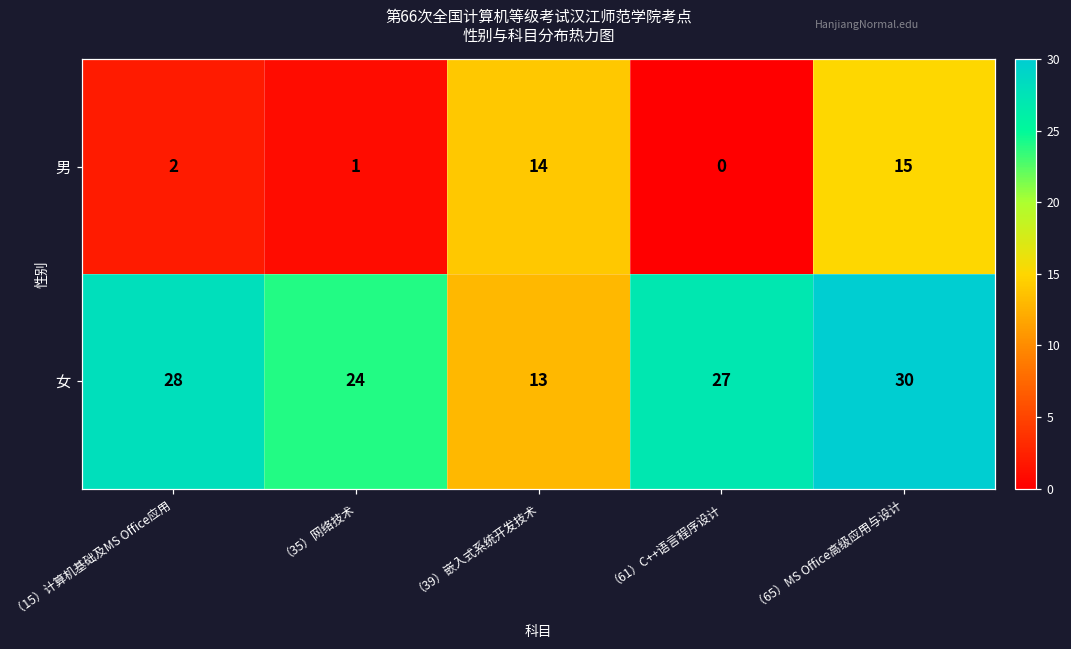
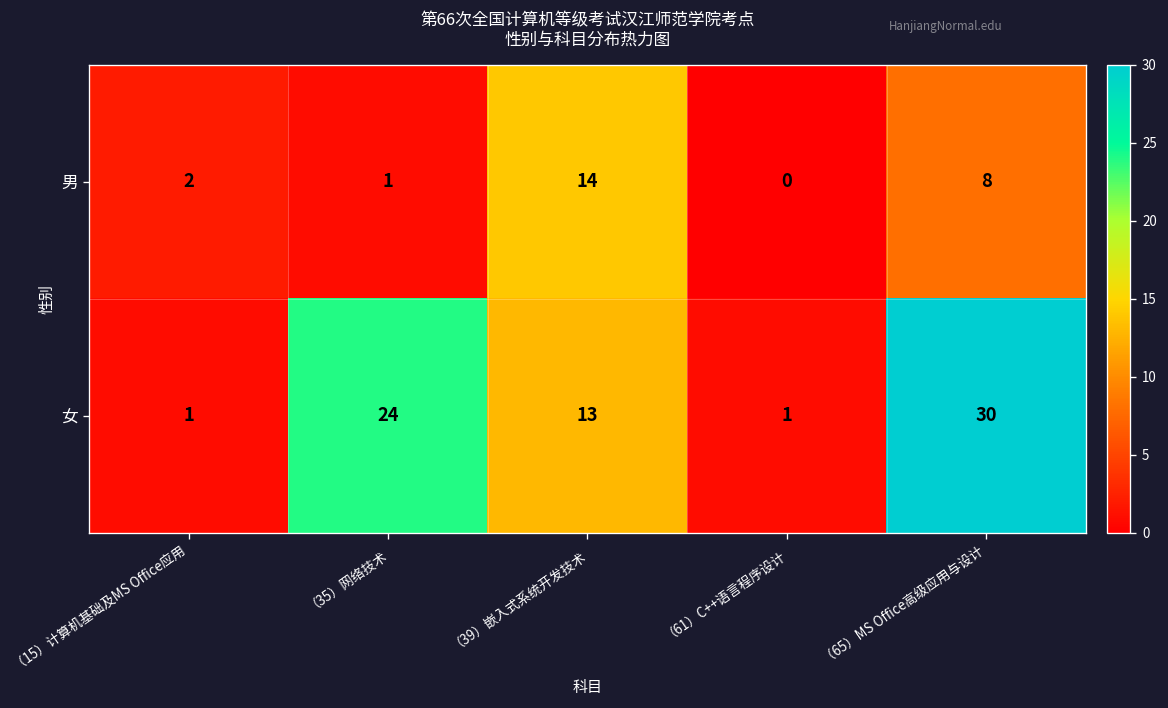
男, （65）MS Office高级应用与设计: 15 -> 8
女, （15）计算机基础及MS Office应用: 28 -> 1
女, （61）C++语言程序设计: 27 -> 1
